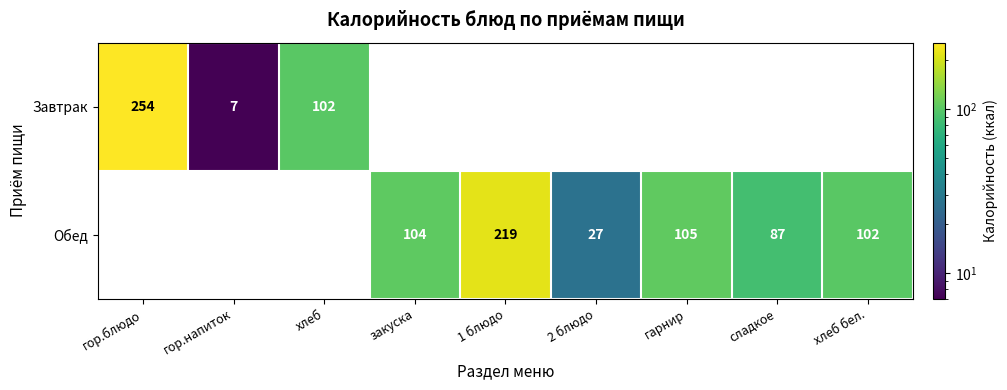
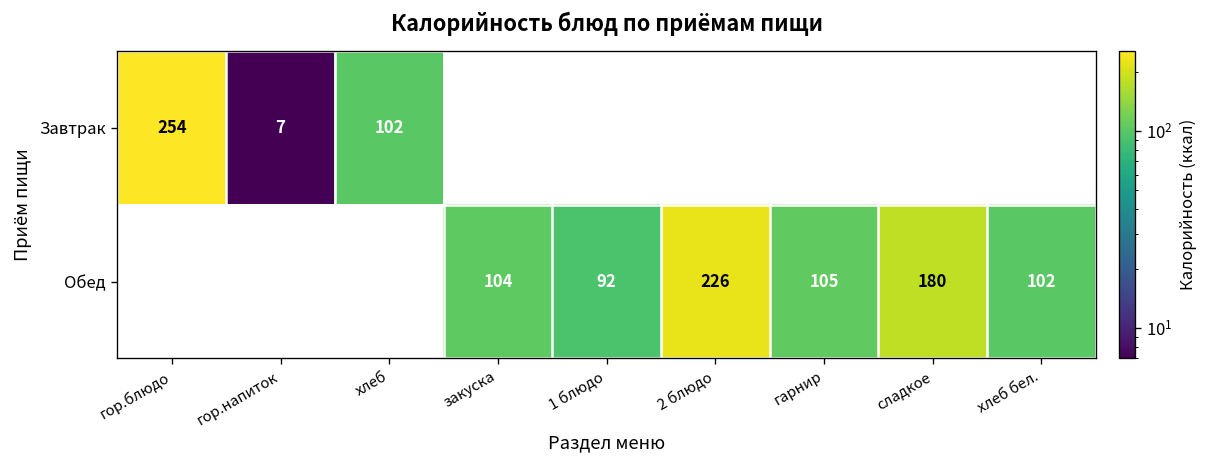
Обед, 1 блюдо: 219 -> 92
Обед, 2 блюдо: 27 -> 226
Обед, сладкое: 87 -> 180
